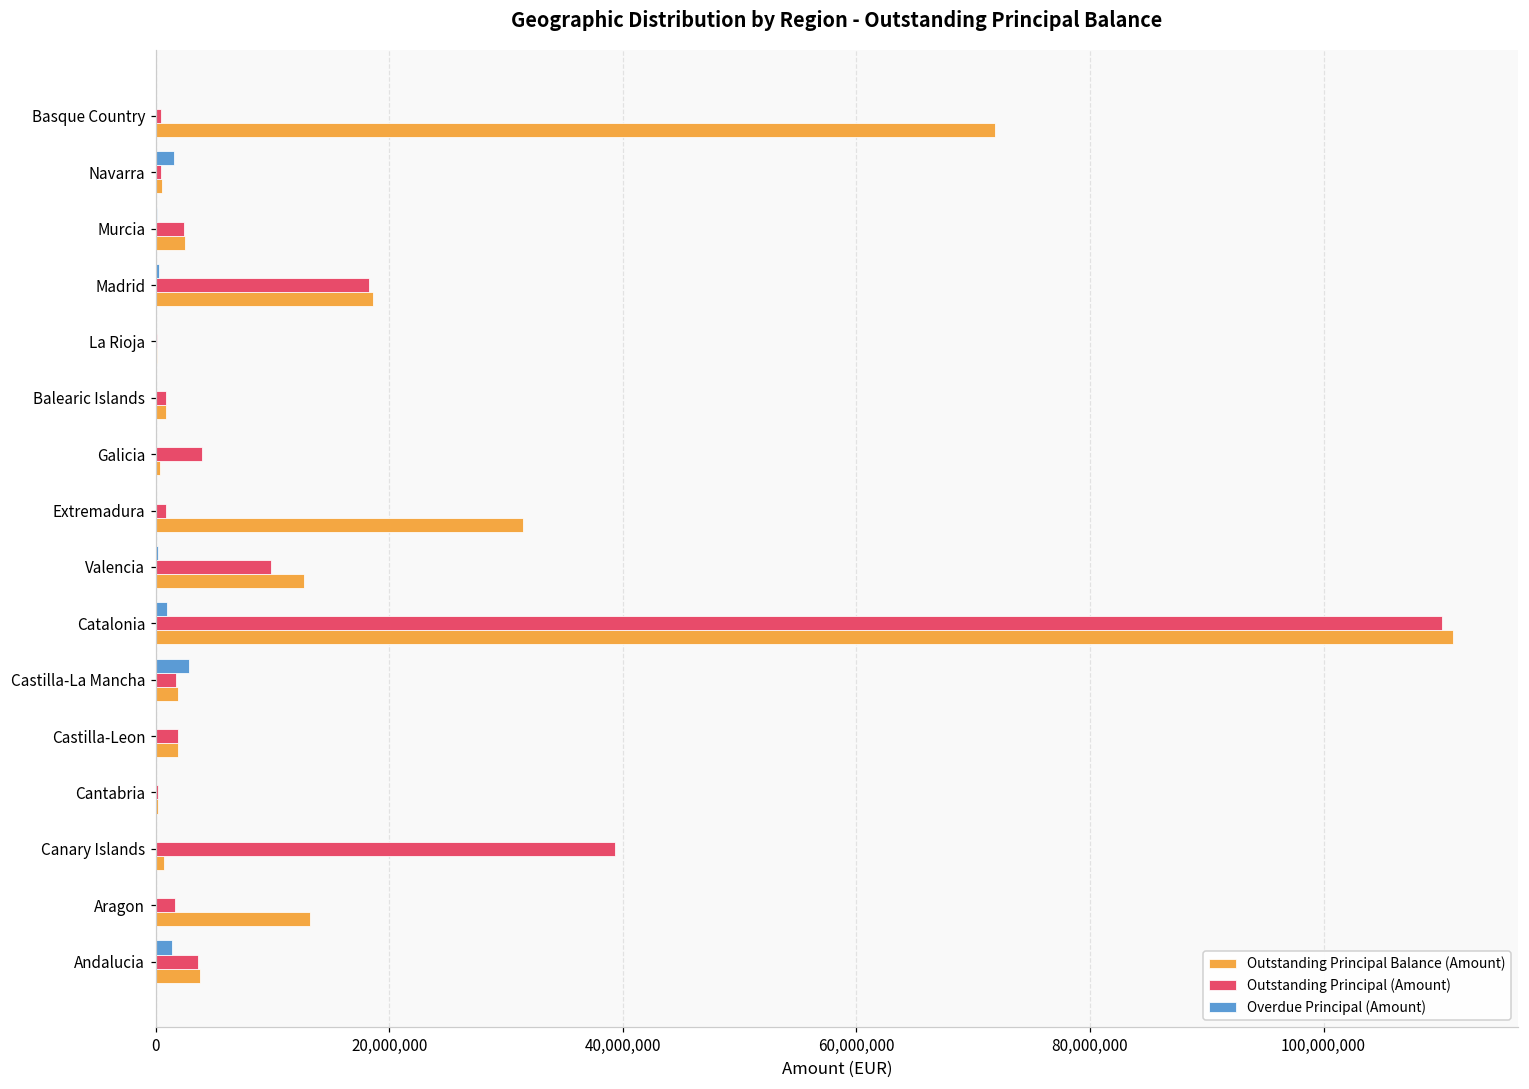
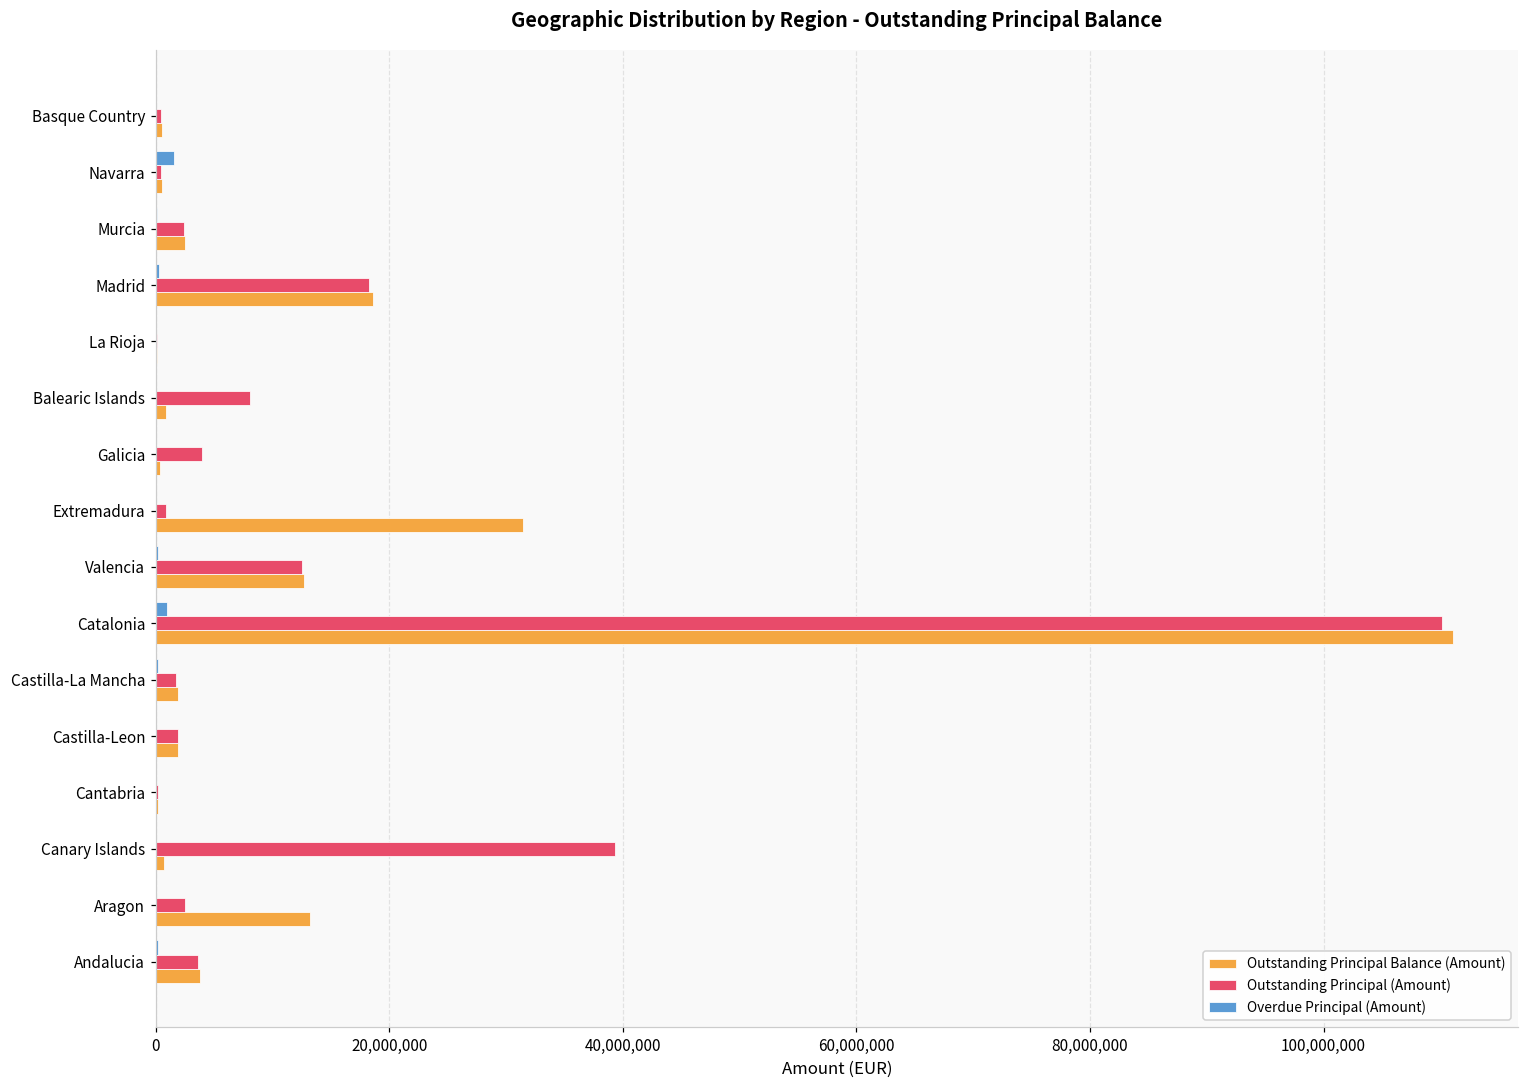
Outstanding Principal Balance (Amount), Basque Country: 71,800,000 -> 500,000
Outstanding Principal (Amount), Balearic Islands: 900,000 -> 8,100,000
Outstanding Principal (Amount), Valencia: 9,800,000 -> 12,500,000
Overdue Principal (Amount), Castilla-La Mancha: 2,800,000 -> 200,000
Outstanding Principal (Amount), Aragon: 1,600,000 -> 2,500,000
Overdue Principal (Amount), Andalucia: 1,300,000 -> 200,000
